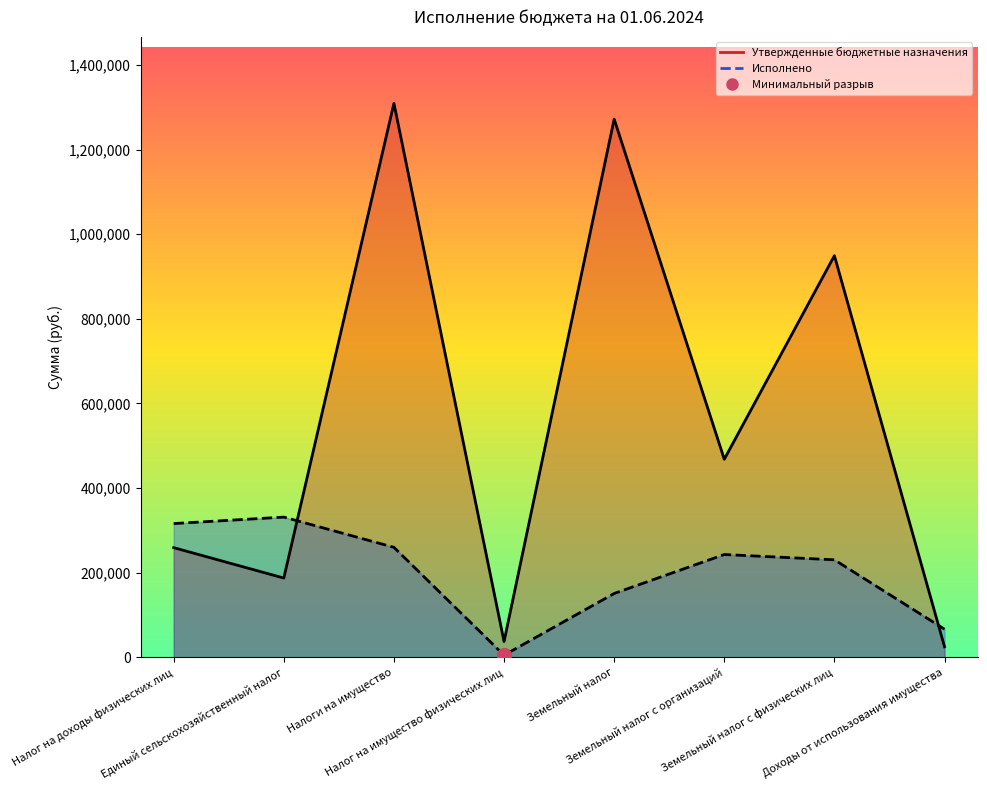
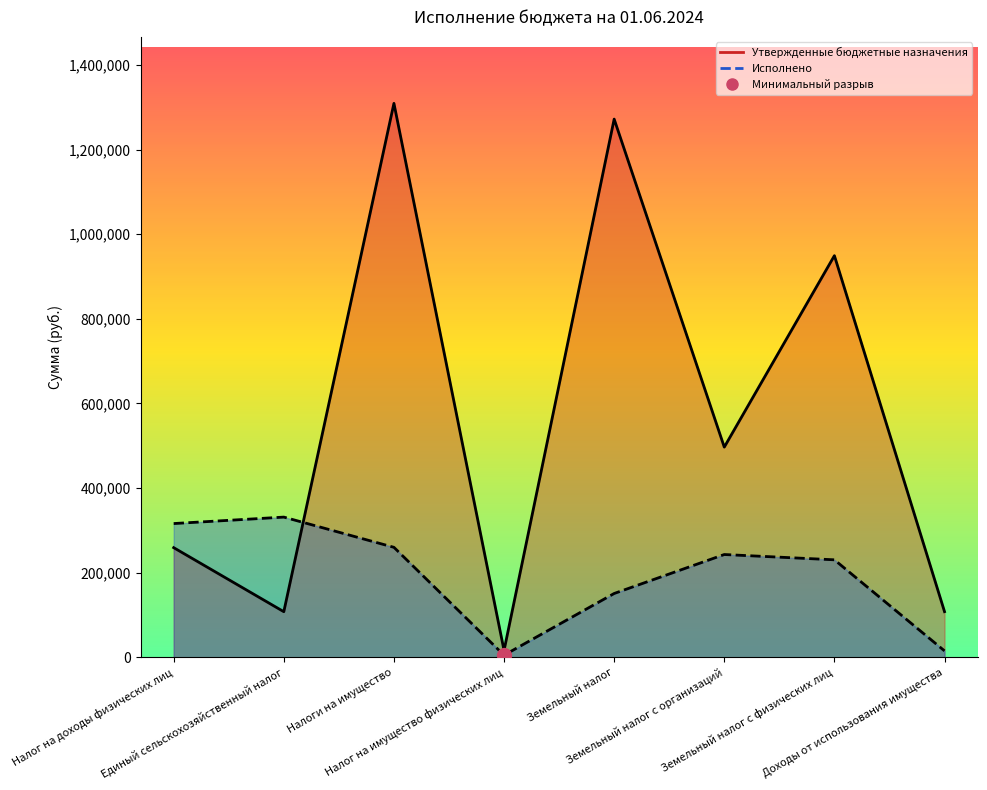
Утвержденные бюджетные назначения, Единый сельскохозяйственный налог: 190,000 -> 110,000
Утвержденные бюджетные назначения, Налог на имущество физических лиц: 40,000 -> 20,000
Утвержденные бюджетные назначения, Земельный налог с организаций: 470,000 -> 500,000
Утвержденные бюджетные назначения, Доходы от использования имущества: 20,000 -> 110,000
Исполнено, Доходы от использования имущества: 70,000 -> 20,000
